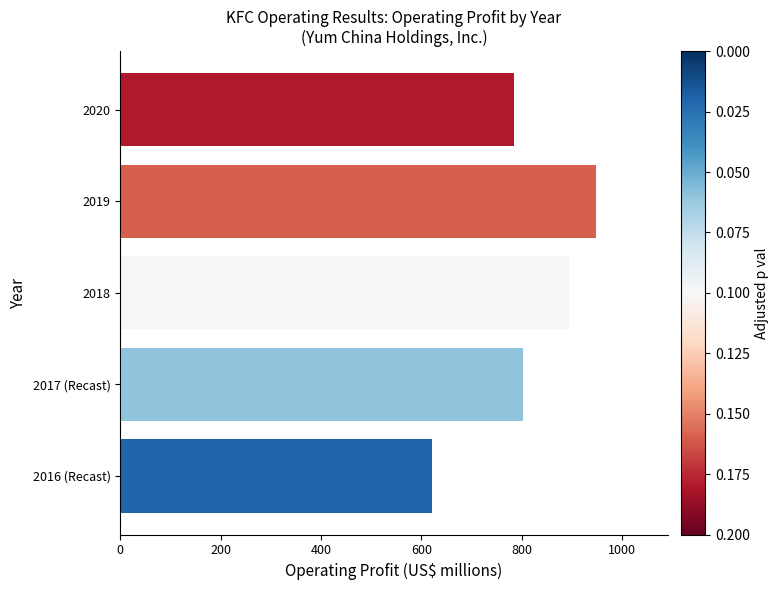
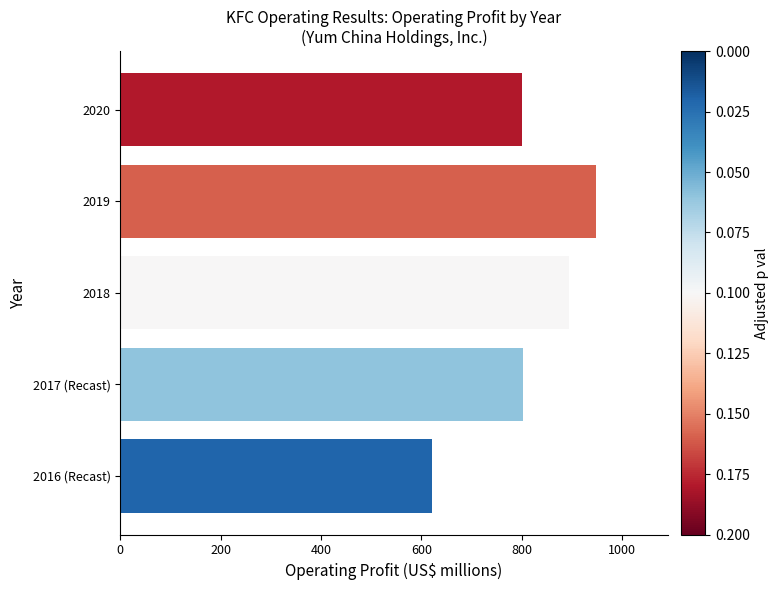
2020: 790 -> 800
